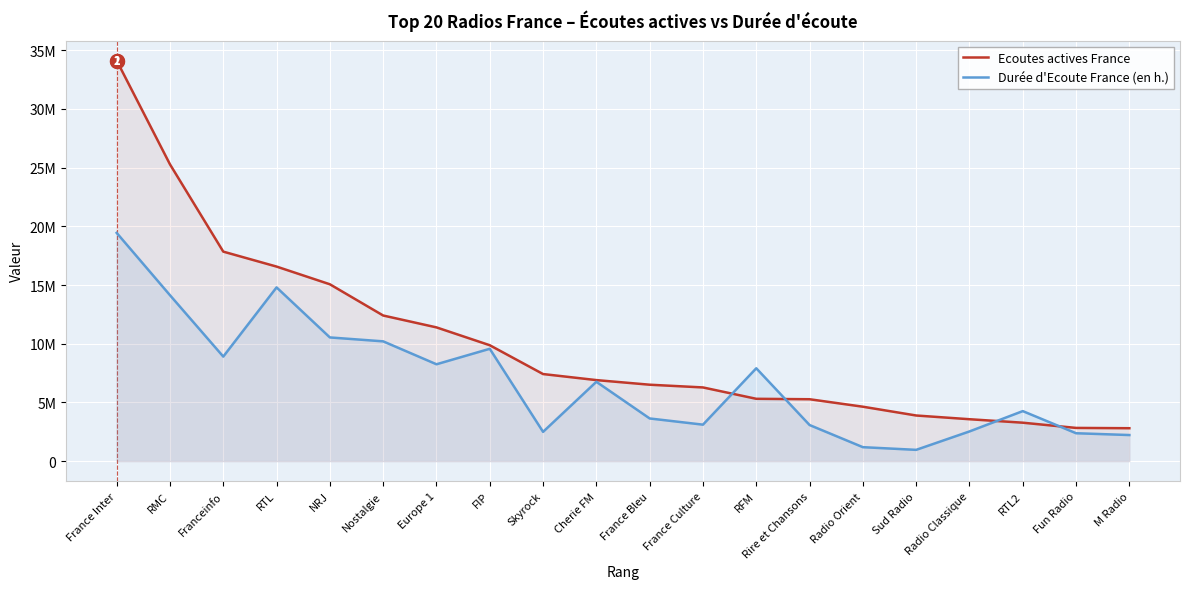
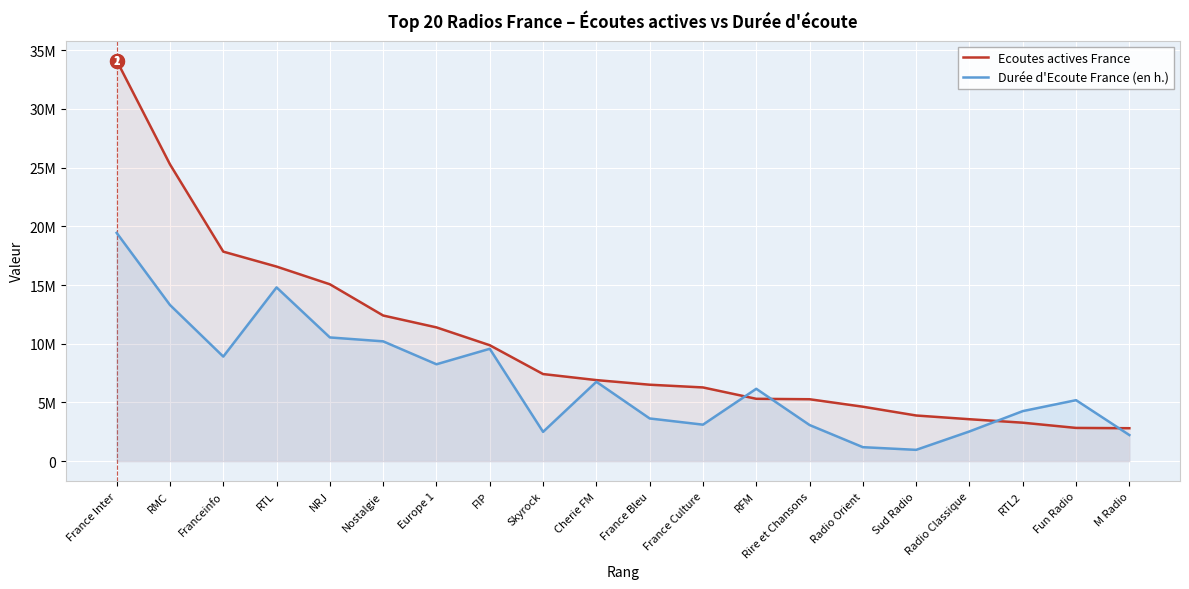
Durée d'Ecoute France (en h.), RMC: 14100000 -> 13300000
Durée d'Ecoute France (en h.), RFM: 7900000 -> 6200000
Durée d'Ecoute France (en h.), Fun Radio: 2400000 -> 5200000
